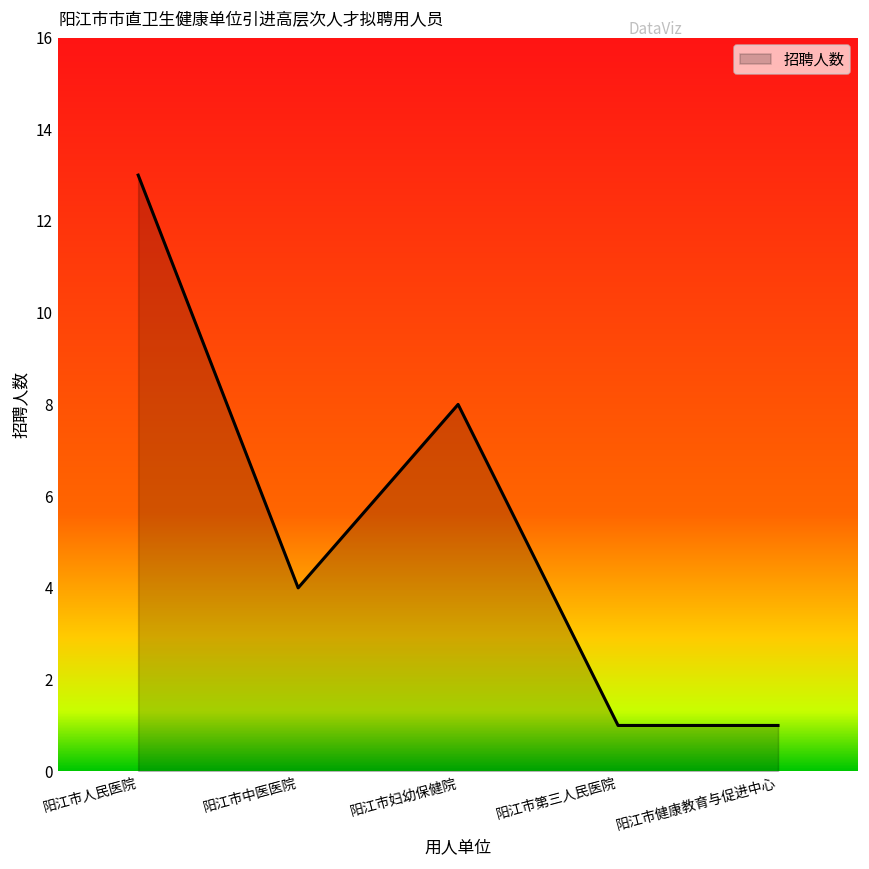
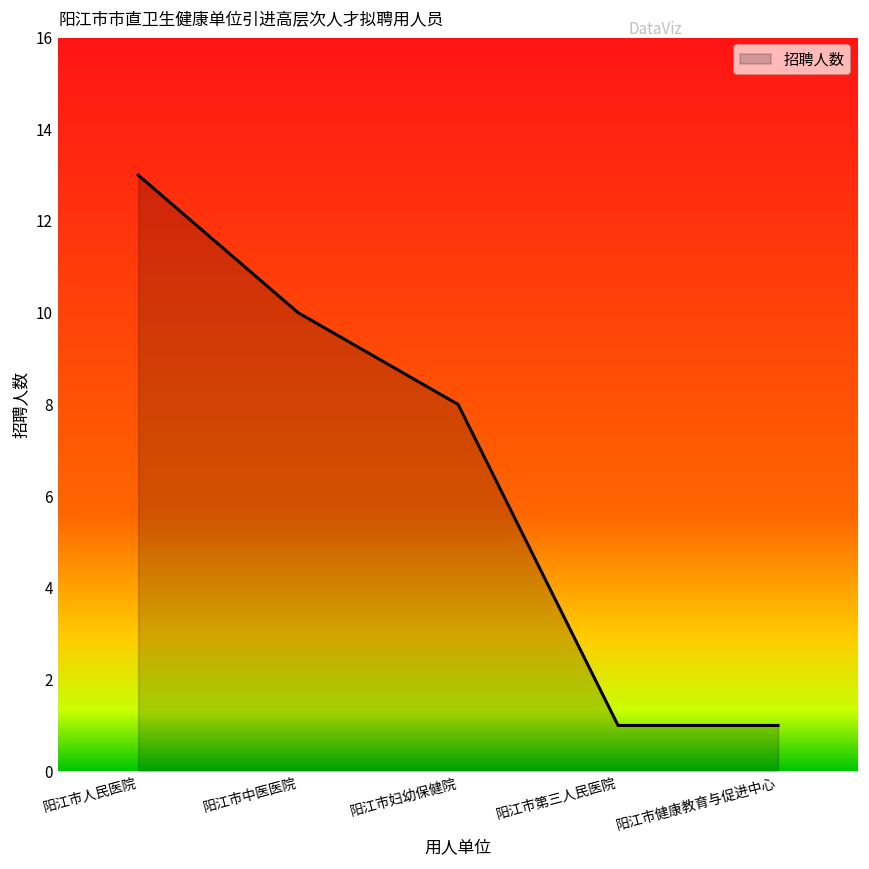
阳江市中医医院: 4 -> 10
